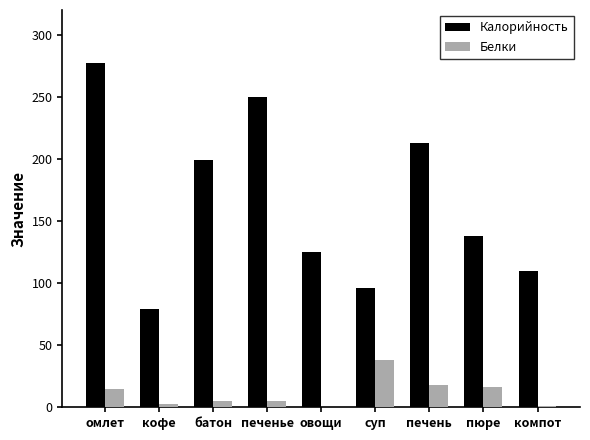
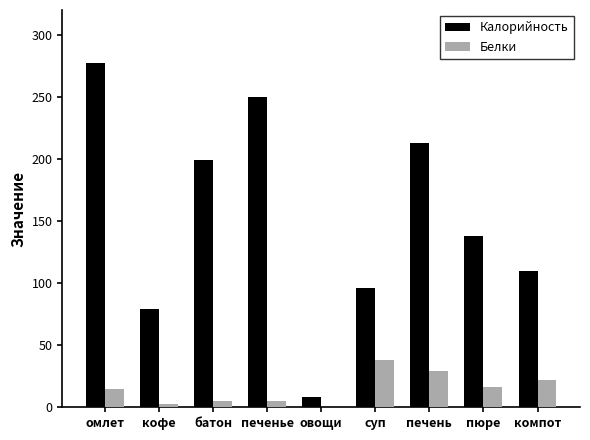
Калорийность, овощи: 125 -> 8
Белки, печень: 18 -> 29
Белки, компот: 1 -> 22
